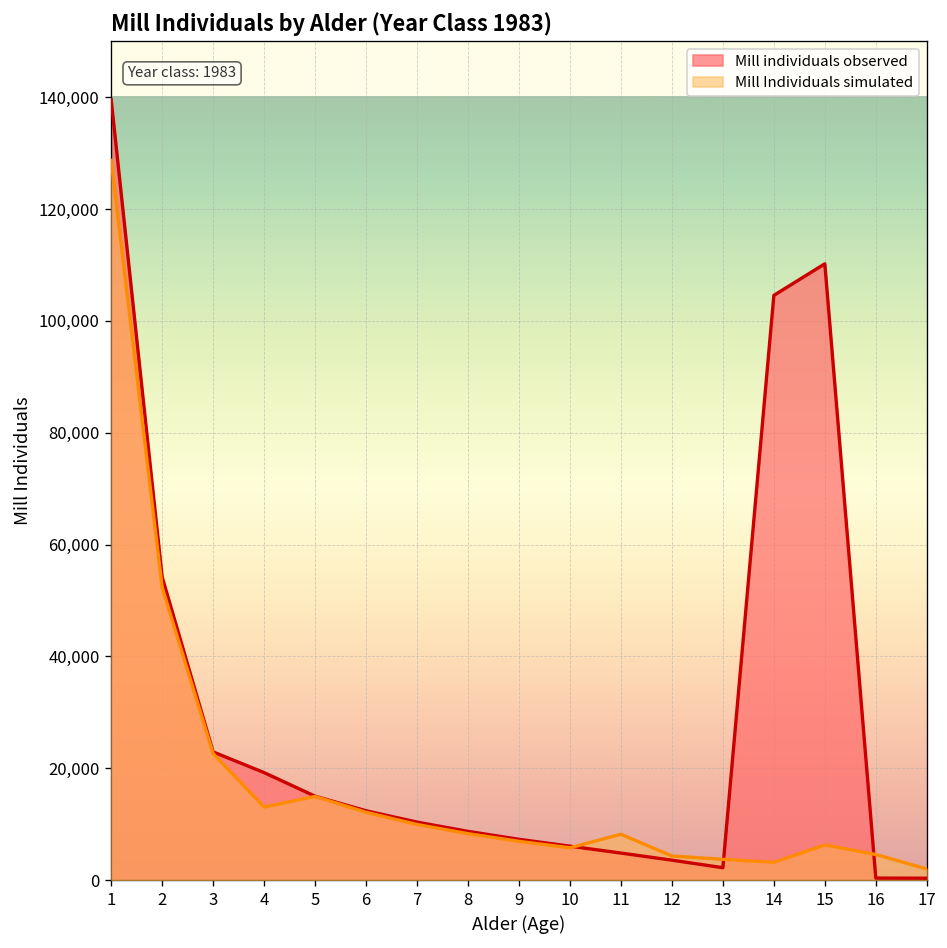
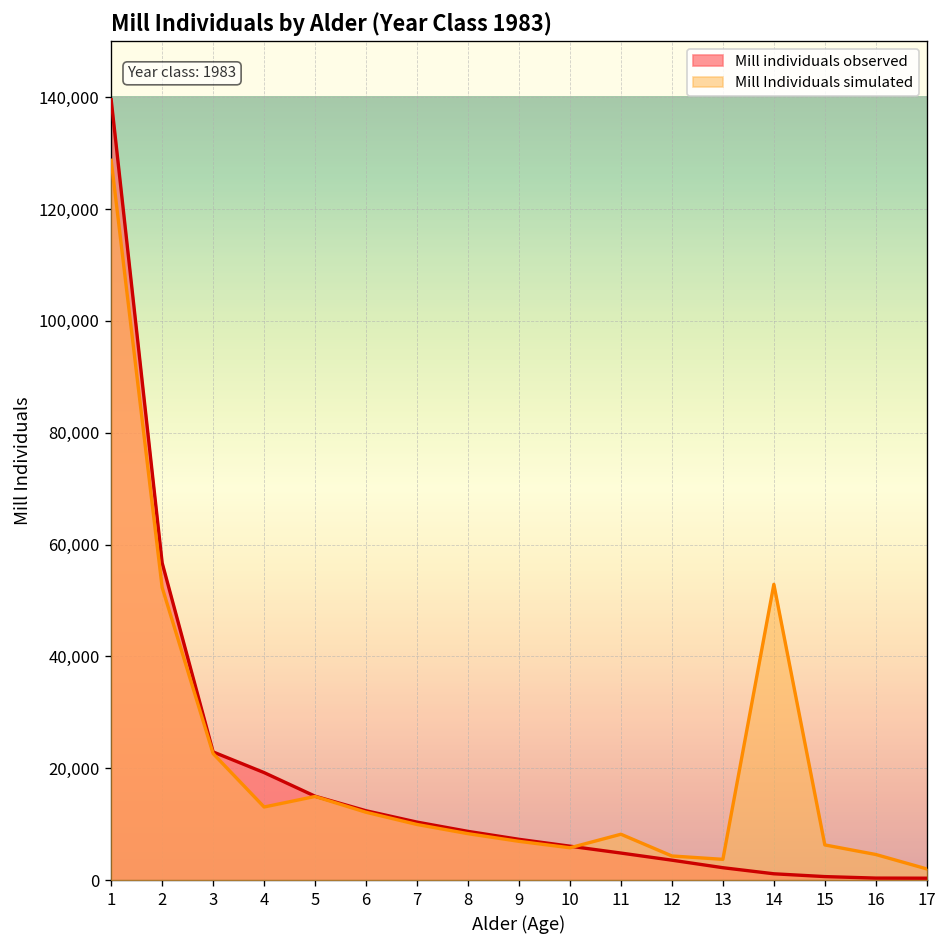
Mill individuals observed, 2: 54,000 -> 57,000
Mill individuals observed, 14: 105,000 -> 1,000
Mill Individuals simulated, 14: 3,000 -> 53,000
Mill individuals observed, 15: 110,000 -> 1,000
